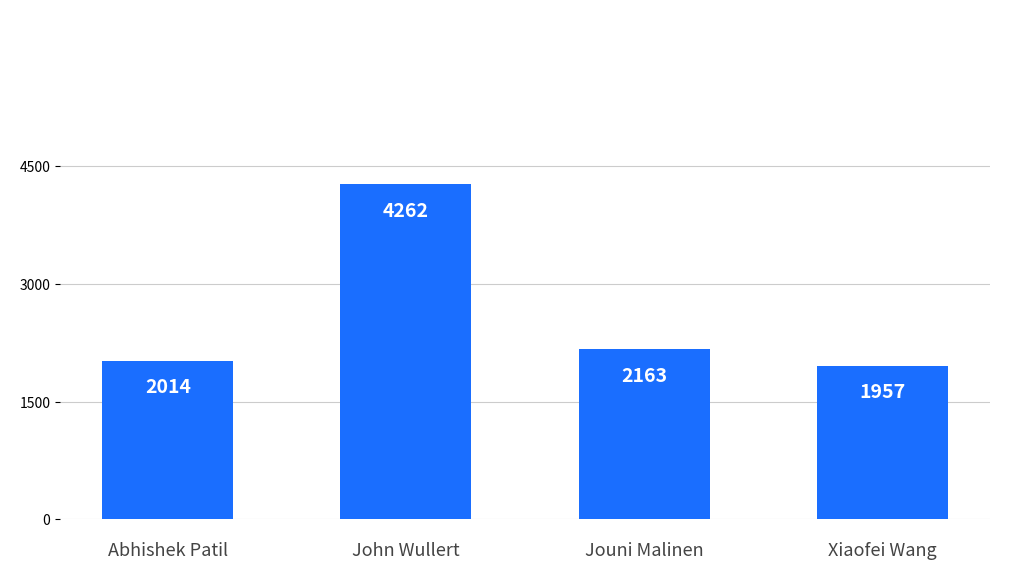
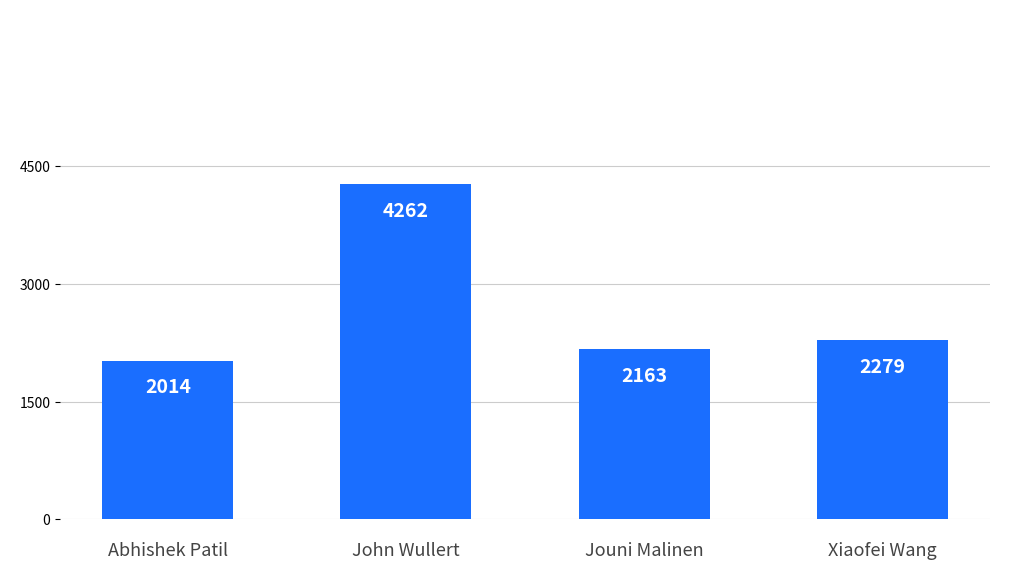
Xiaofei Wang: 1957 -> 2279
